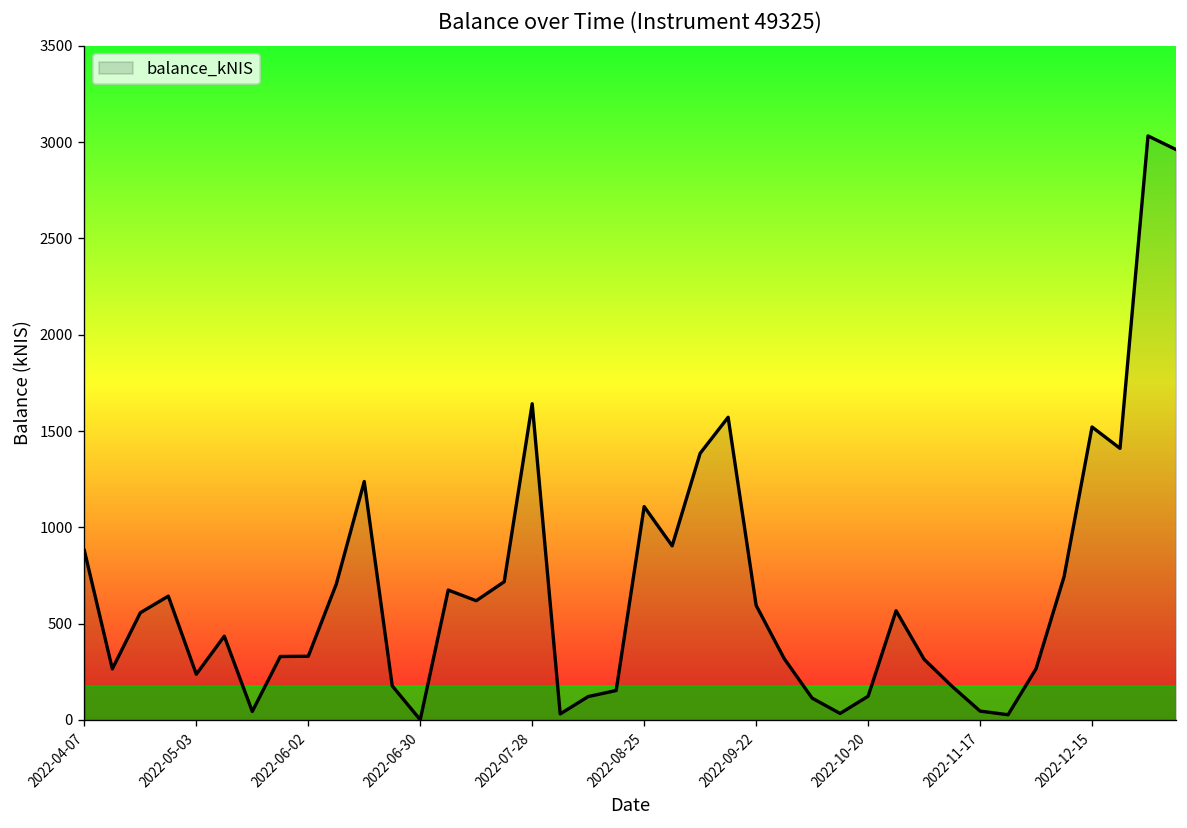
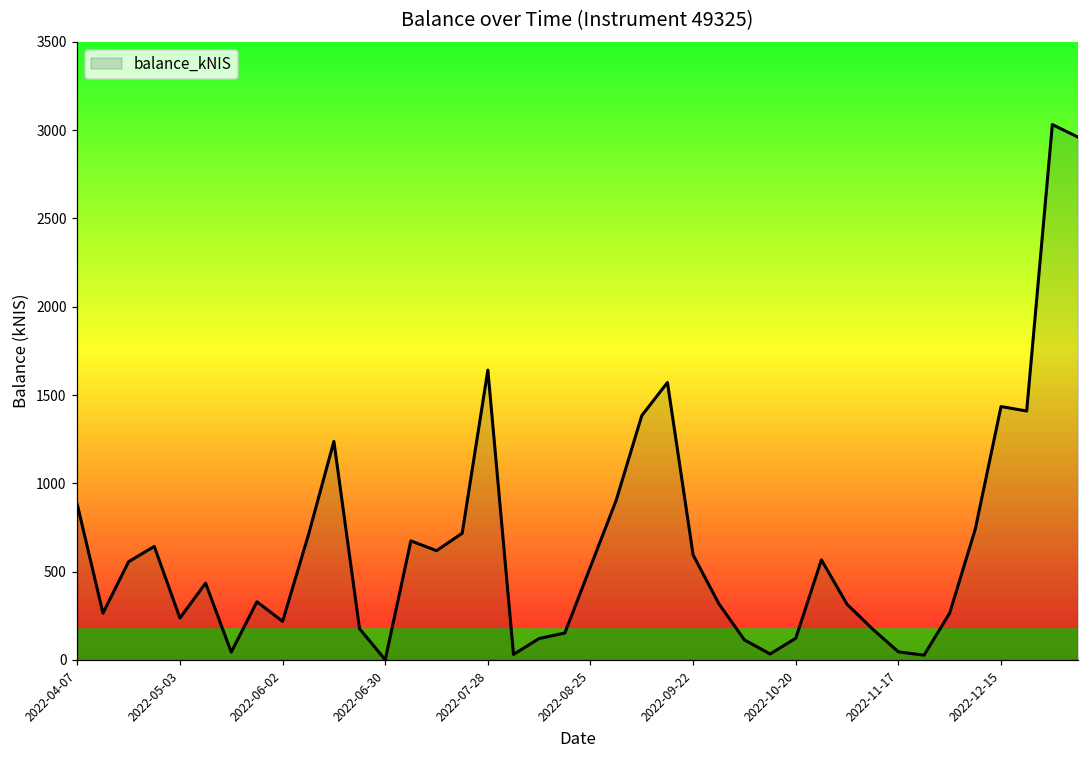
2022-06-02: 330 -> 220
2022-08-25: 1110 -> 530
2022-12-15: 1520 -> 1440
